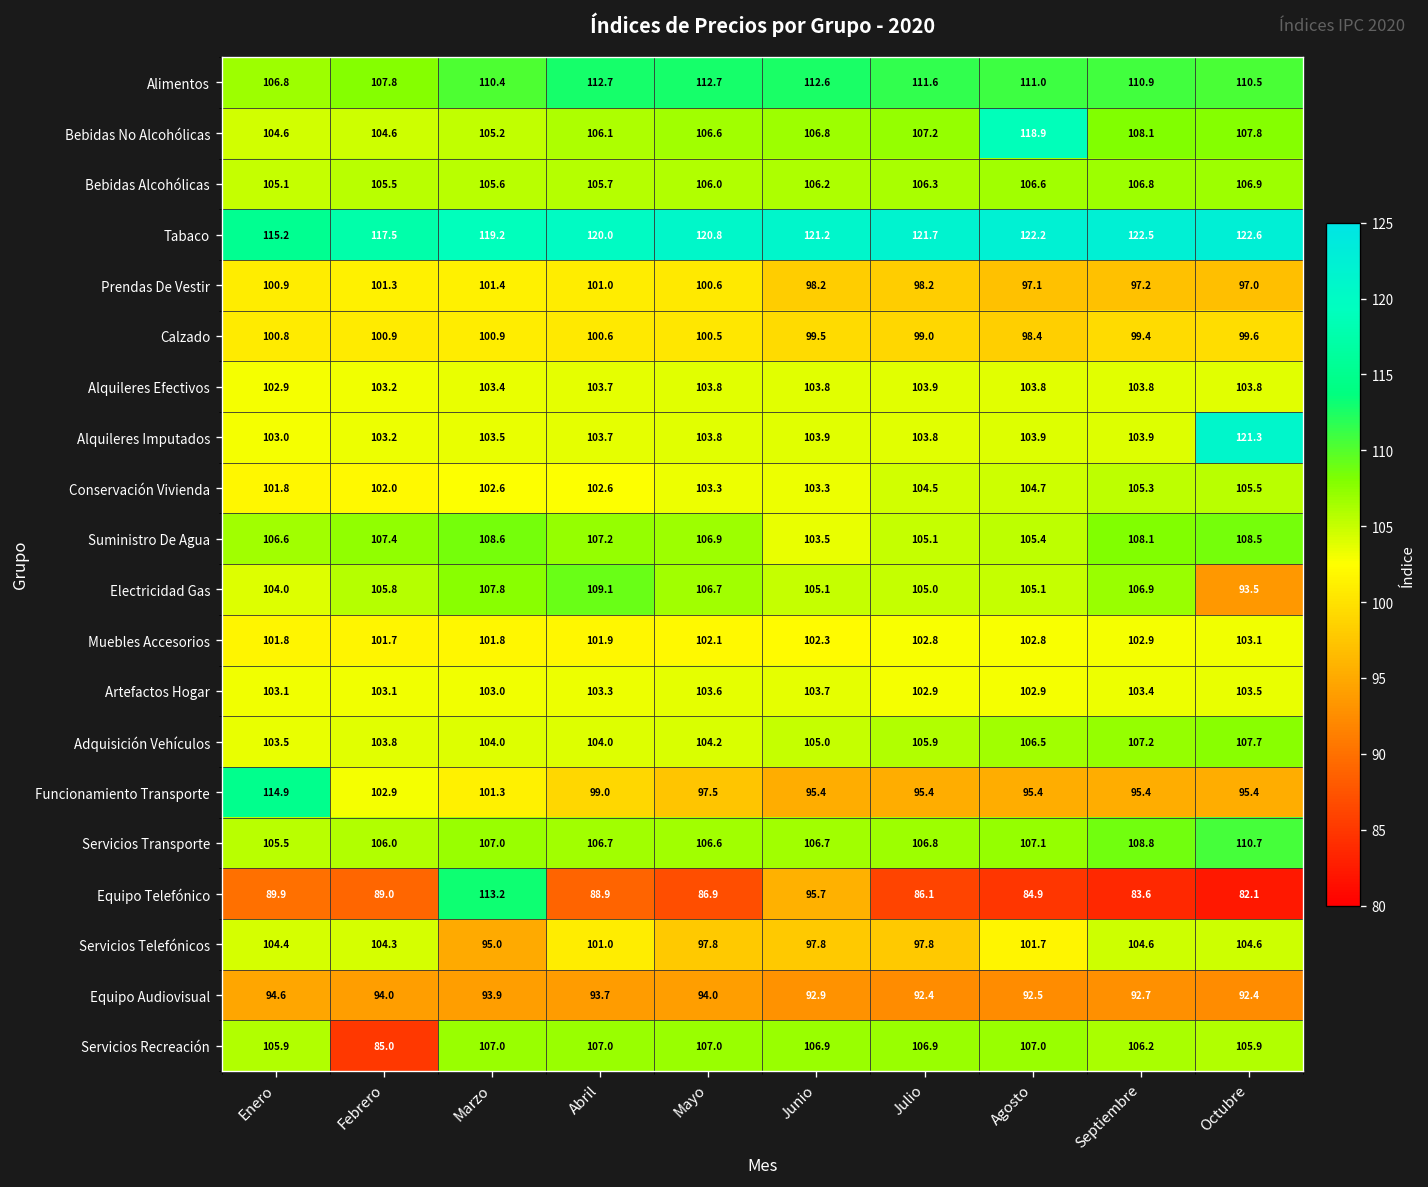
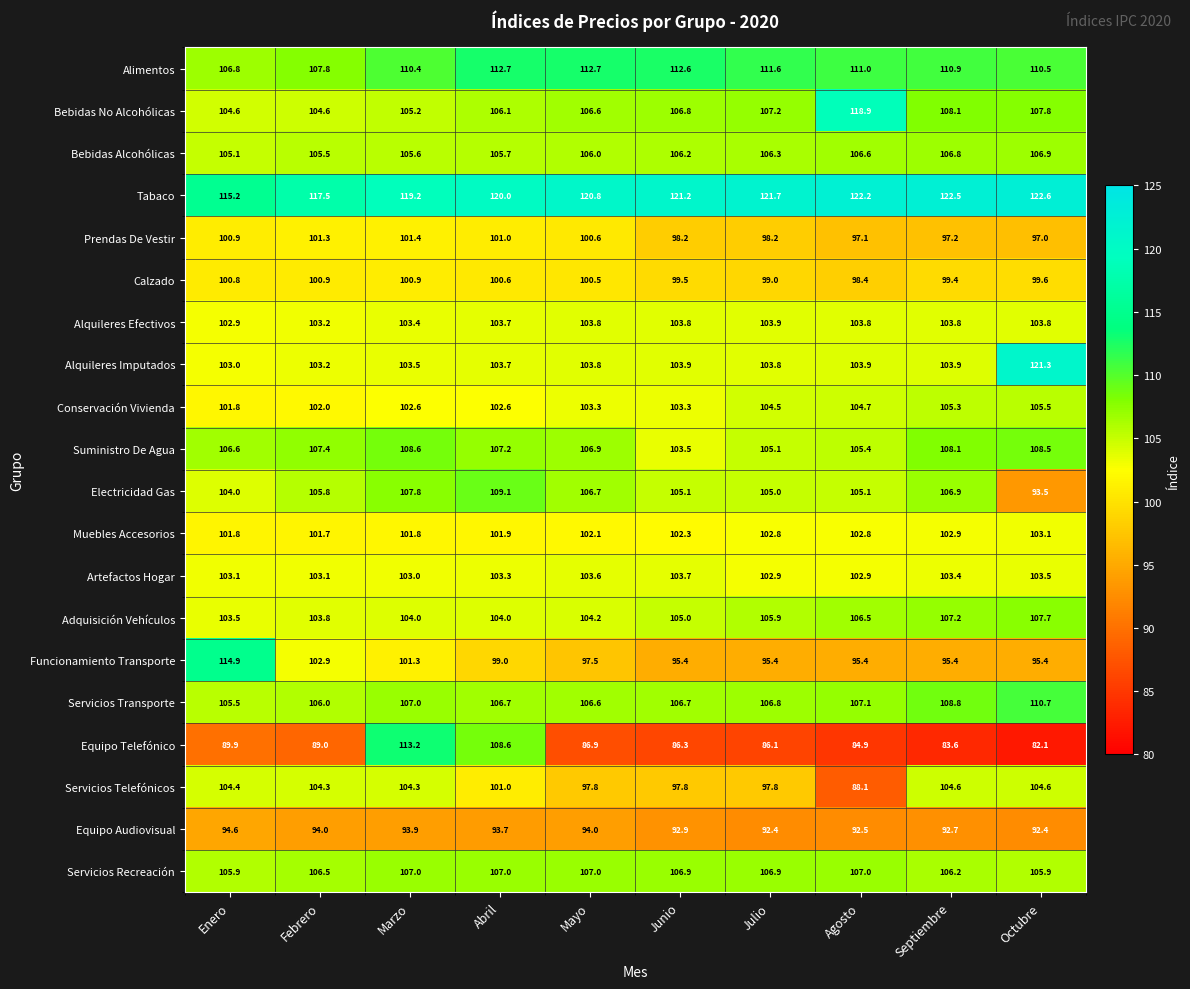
Equipo Telefónico, Abril: 88.9 -> 108.6
Equipo Telefónico, Junio: 95.7 -> 86.3
Servicios Telefónicos, Marzo: 95.0 -> 104.3
Servicios Telefónicos, Agosto: 101.7 -> 88.1
Servicios Recreación, Febrero: 85.0 -> 106.5
